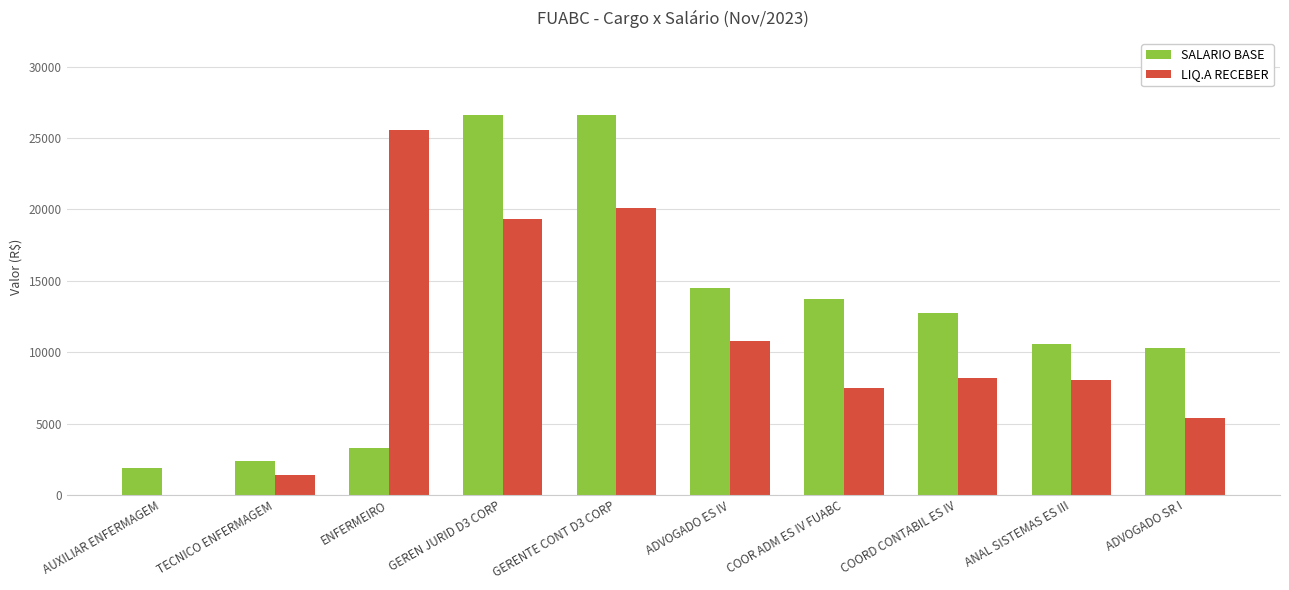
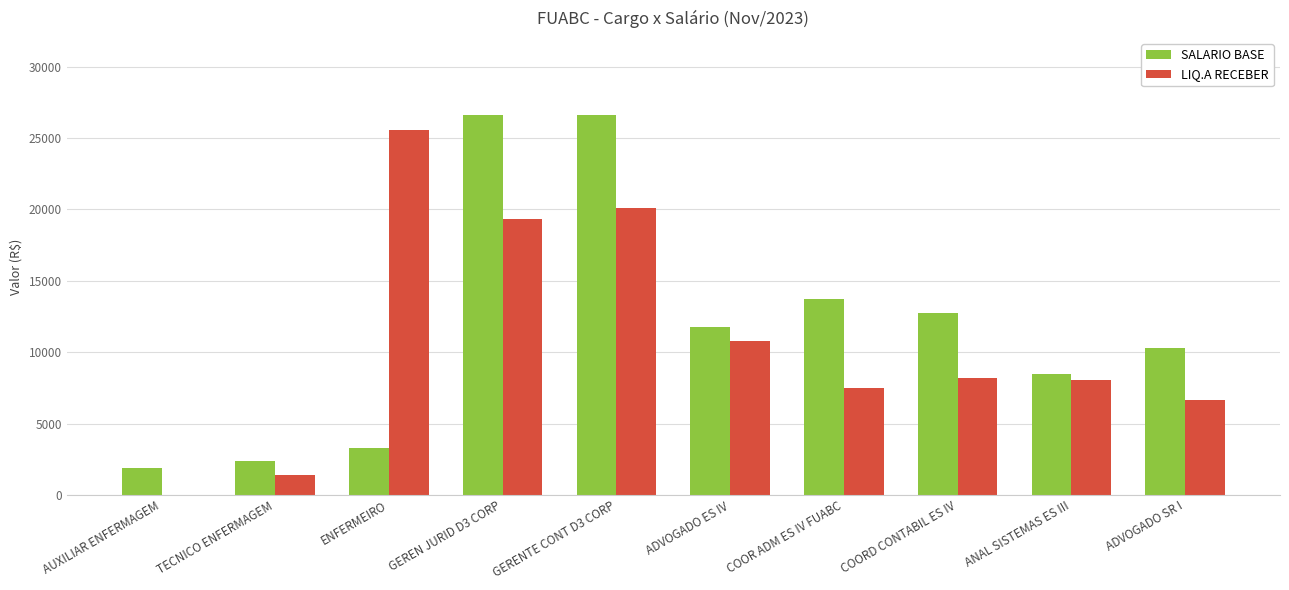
SALARIO BASE, ADVOGADO ES IV: 14500 -> 11800
SALARIO BASE, ANAL SISTEMAS ES III: 10600 -> 8500
LIQ.A RECEBER, ADVOGADO SR I: 5400 -> 6600
